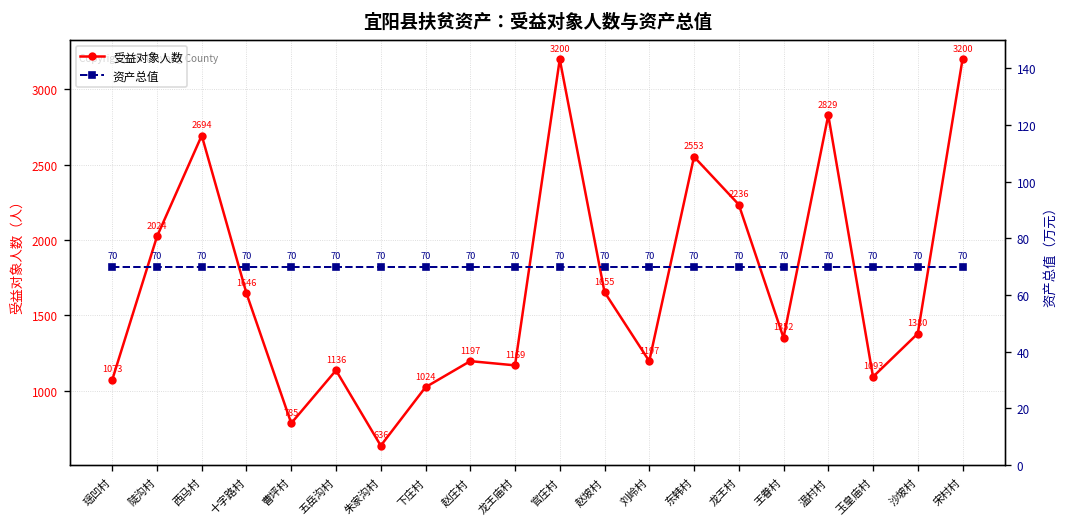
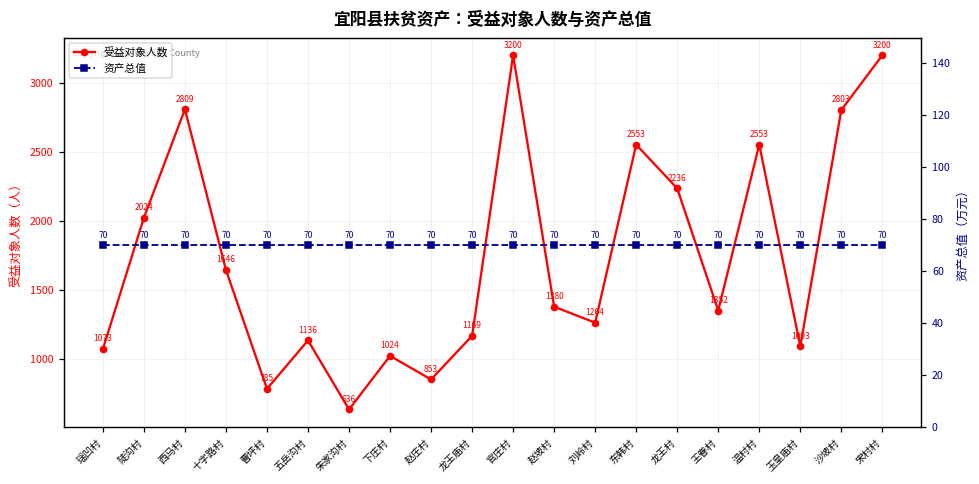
受益对象人数, 西马村: 2694 -> 2809
受益对象人数, 赵庄村: 1197 -> 853
受益对象人数, 赵坡村: 1655 -> 1380
受益对象人数, 刘岭村: 1197 -> 1264
受益对象人数, 温村村: 2829 -> 2553
受益对象人数, 沙坡村: 1380 -> 2803
